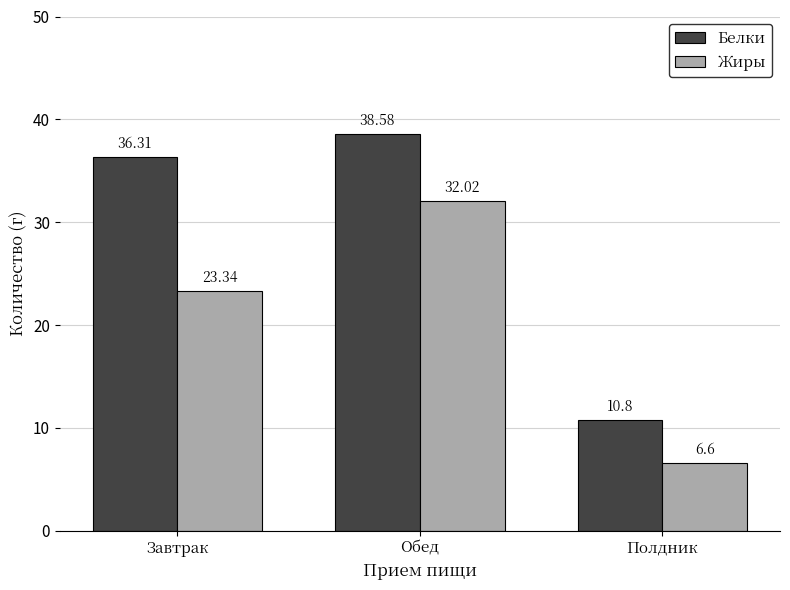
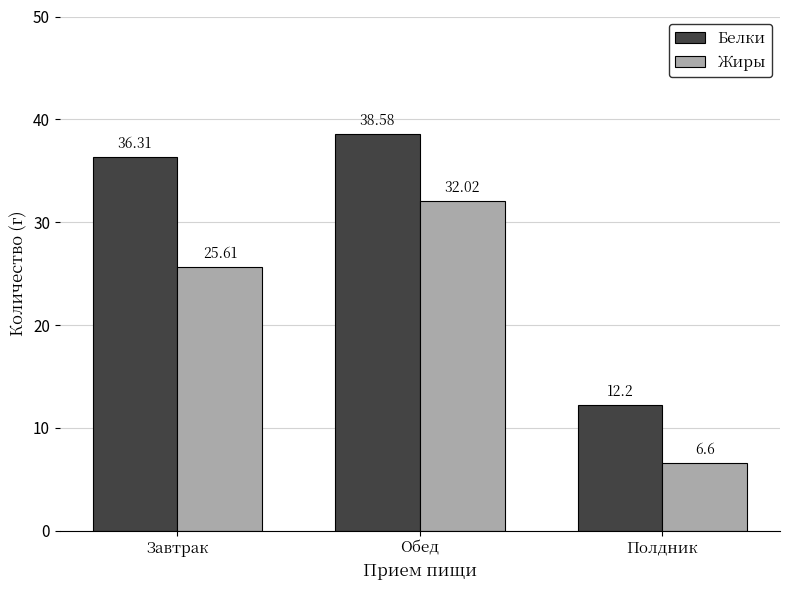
Жиры, Завтрак: 23.34 -> 25.61
Белки, Полдник: 10.8 -> 12.2
